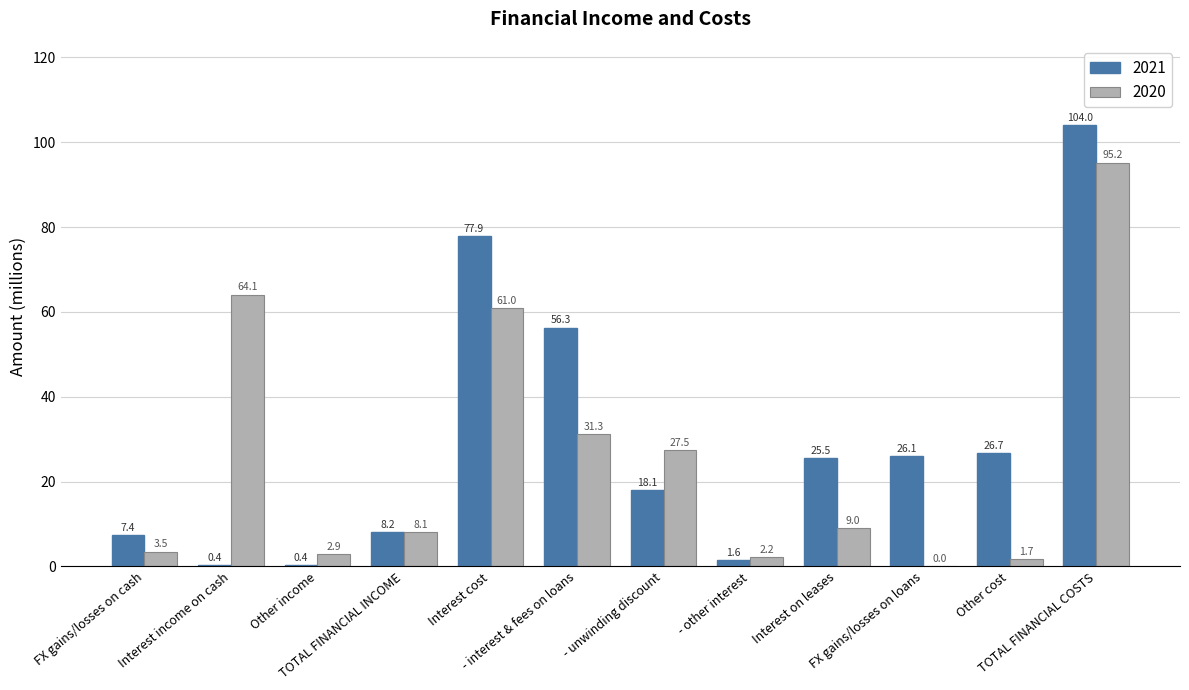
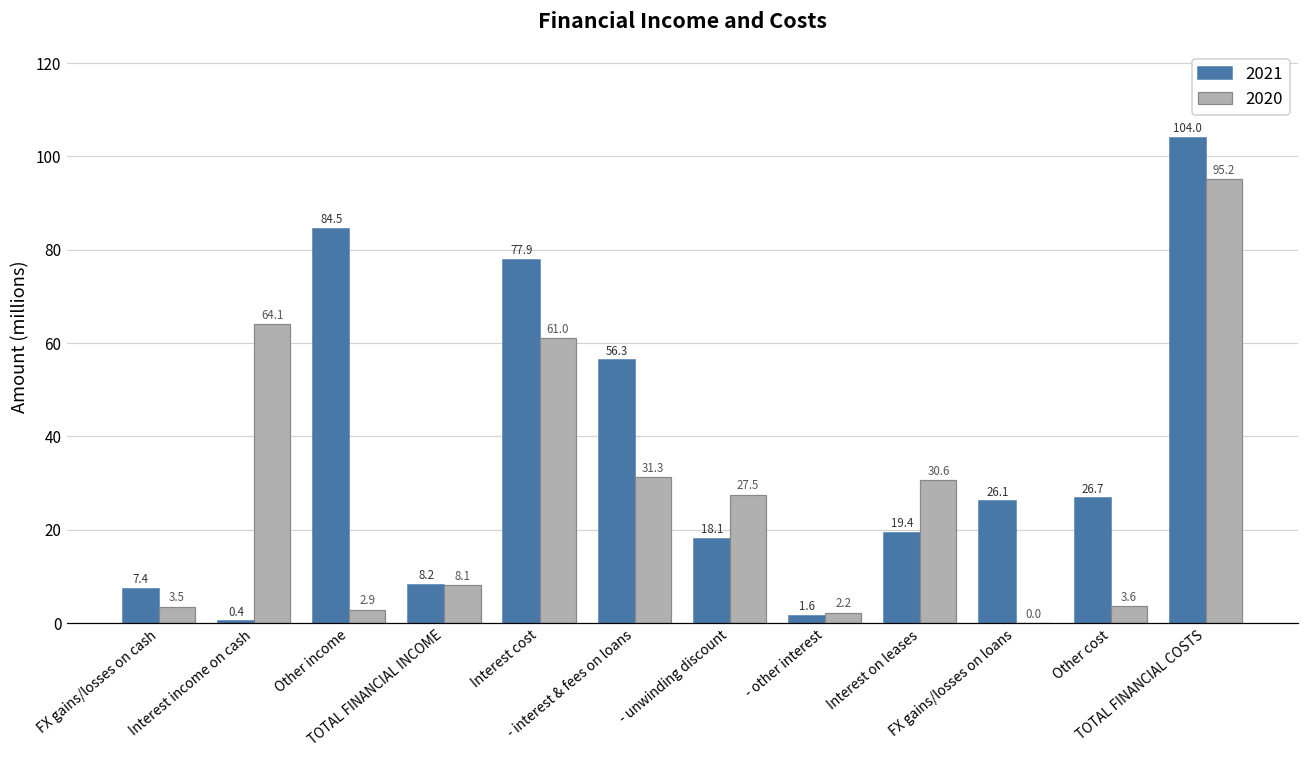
2021, Other income: 0.4 -> 84.5
2021, Interest on leases: 25.5 -> 19.4
2020, Interest on leases: 9.0 -> 30.6
2020, Other cost: 1.7 -> 3.6
